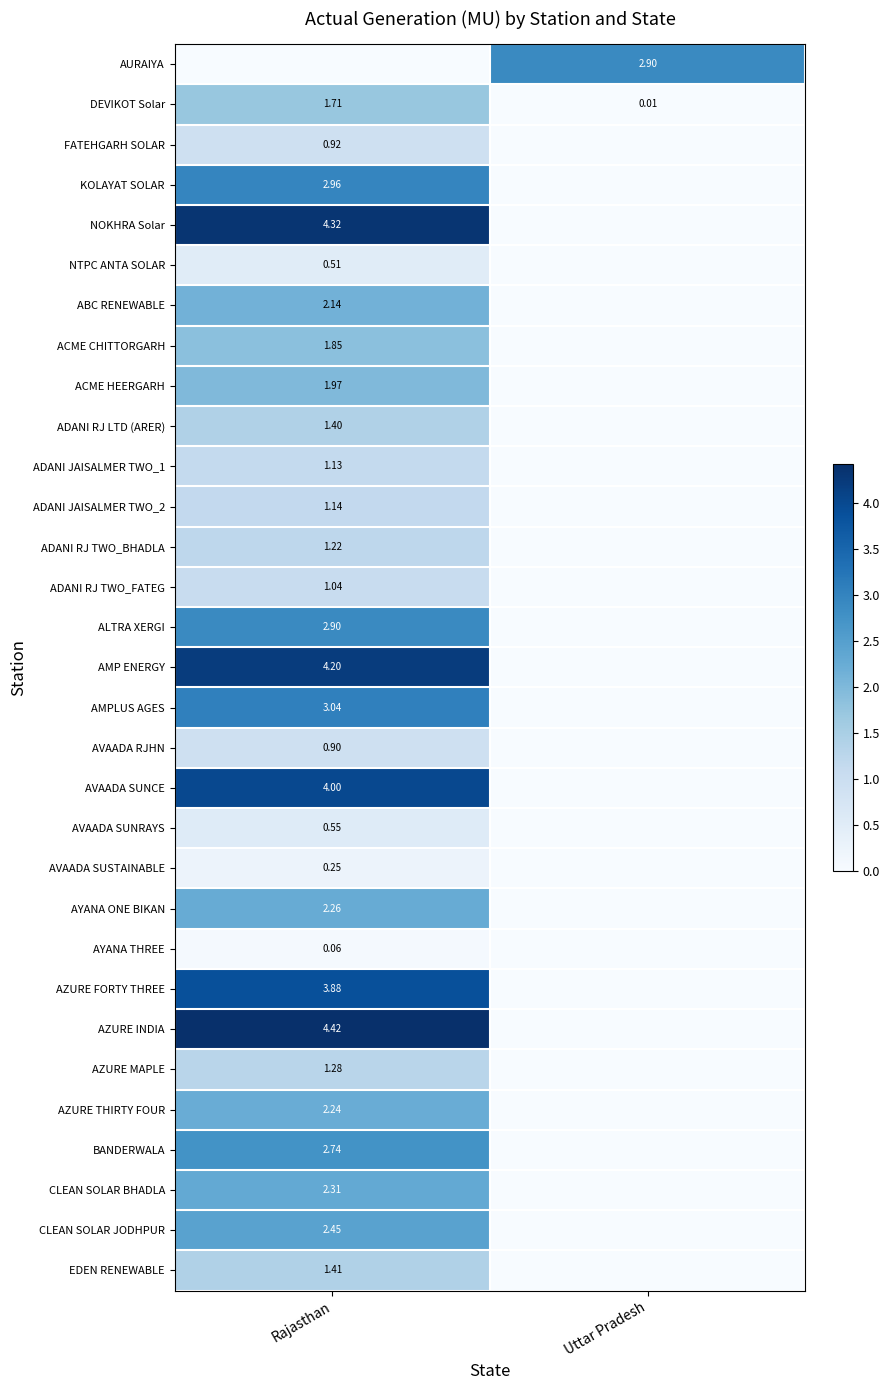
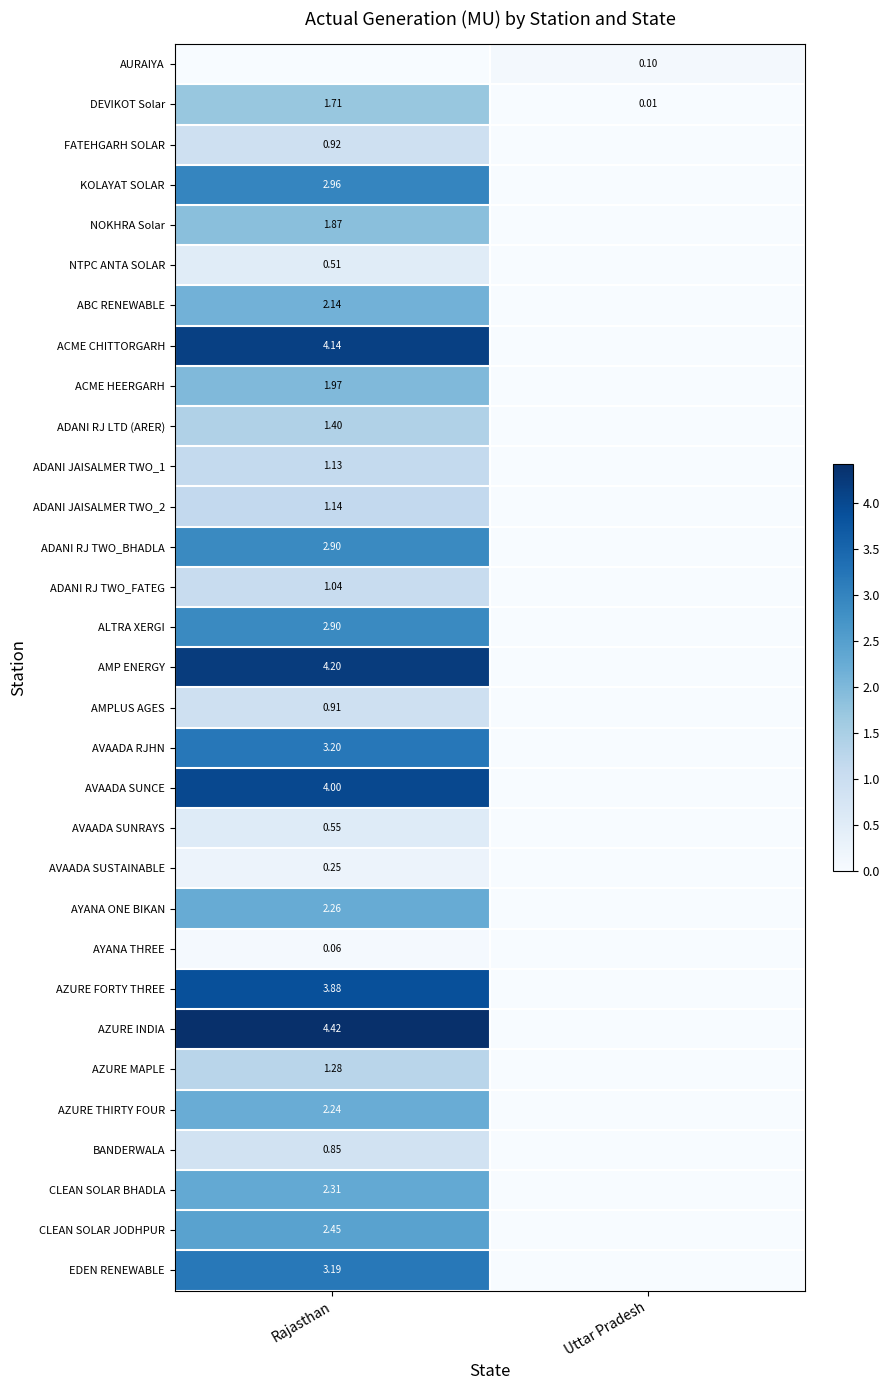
AURAIYA, Uttar Pradesh: 2.90 -> 0.10
NOKHRA Solar, Rajasthan: 4.32 -> 1.87
ACME CHITTORGARH, Rajasthan: 1.85 -> 4.14
ADANI RJ TWO_BHADLA, Rajasthan: 1.22 -> 2.90
AMPLUS AGES, Rajasthan: 3.04 -> 0.91
AVAADA RJHN, Rajasthan: 0.90 -> 3.20
BANDERWALA, Rajasthan: 2.74 -> 0.85
EDEN RENEWABLE, Rajasthan: 1.41 -> 3.19
